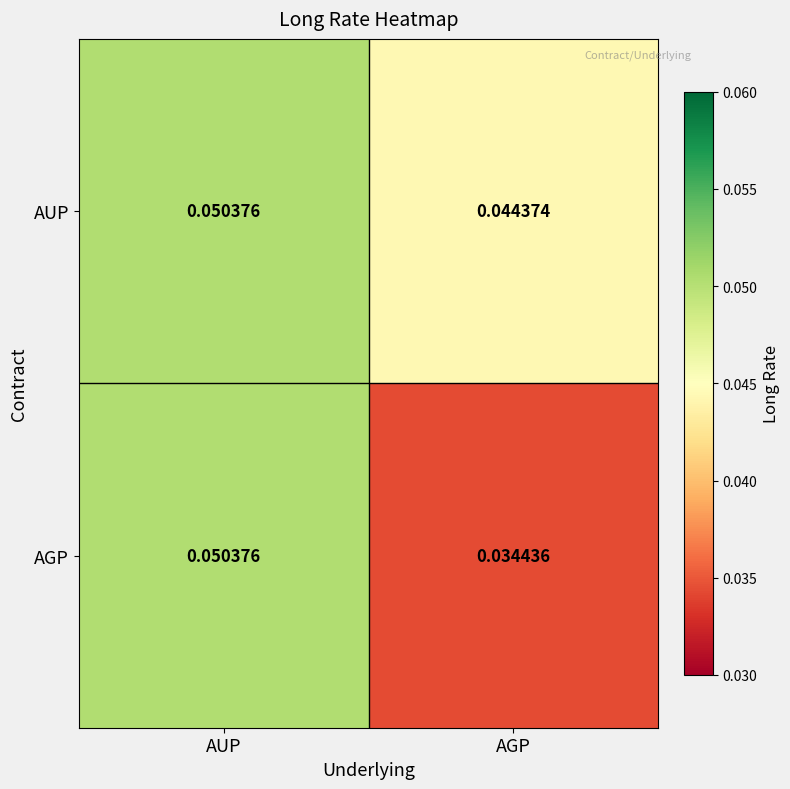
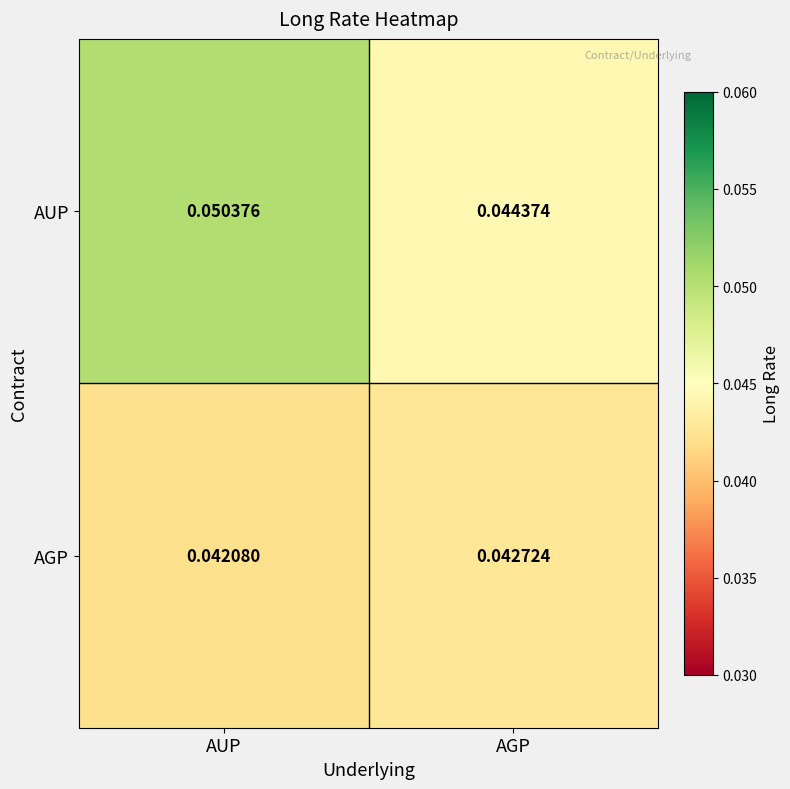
AGP, AUP: 0.050376 -> 0.042080
AGP, AGP: 0.034436 -> 0.042724
